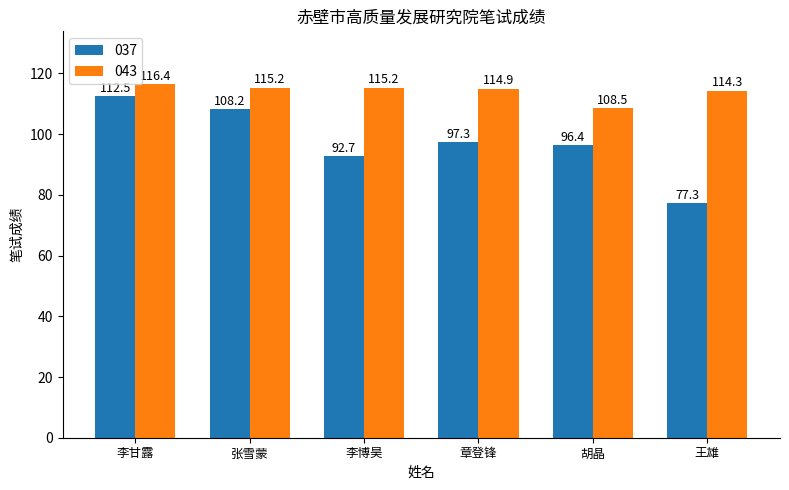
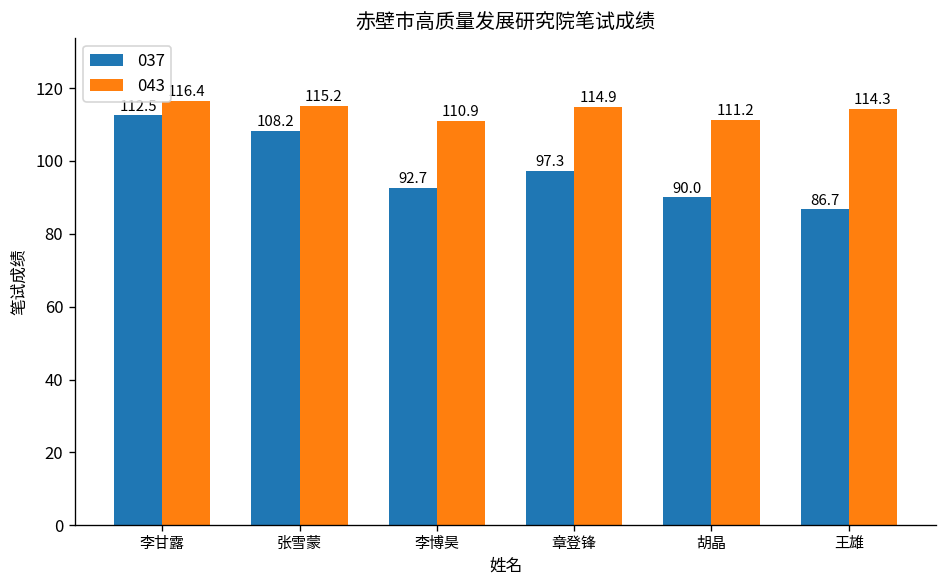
043, 李博昊: 115.2 -> 110.9
037, 胡晶: 96.4 -> 90.0
043, 胡晶: 108.5 -> 111.2
037, 王雄: 77.3 -> 86.7
